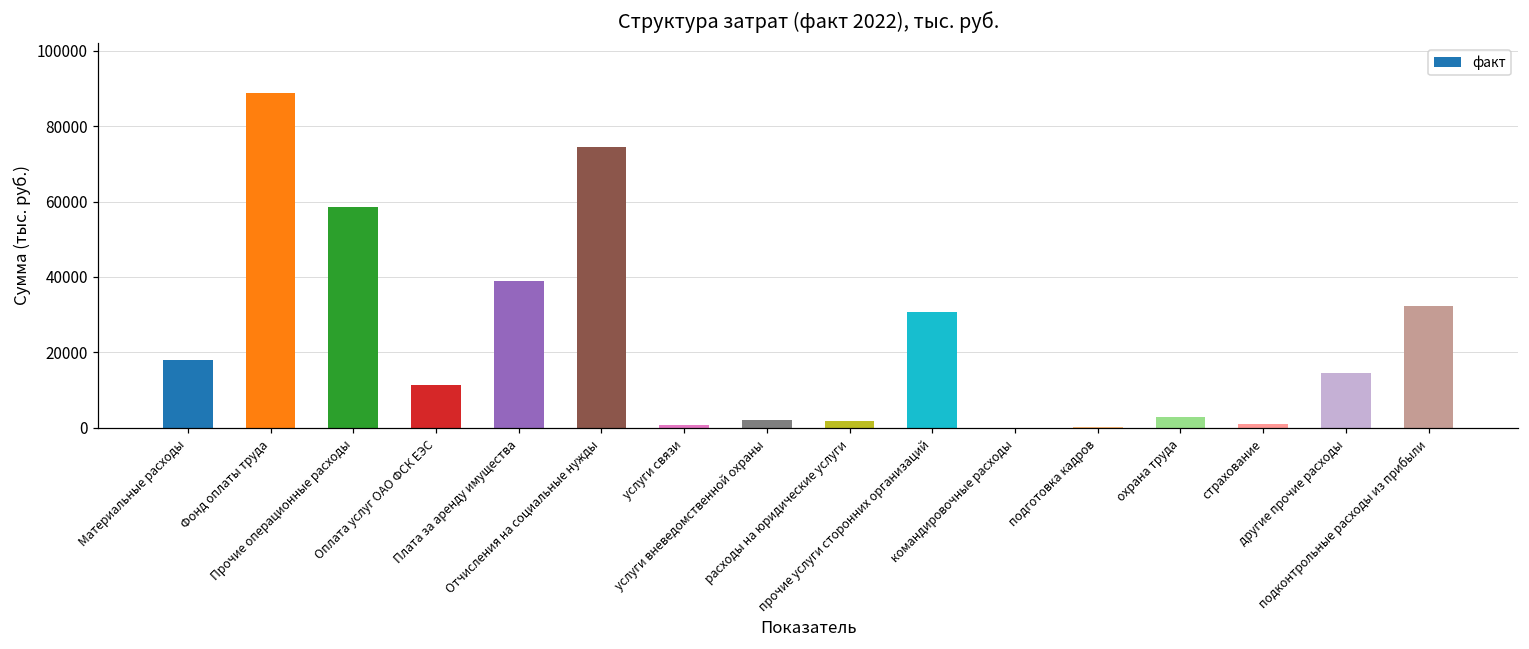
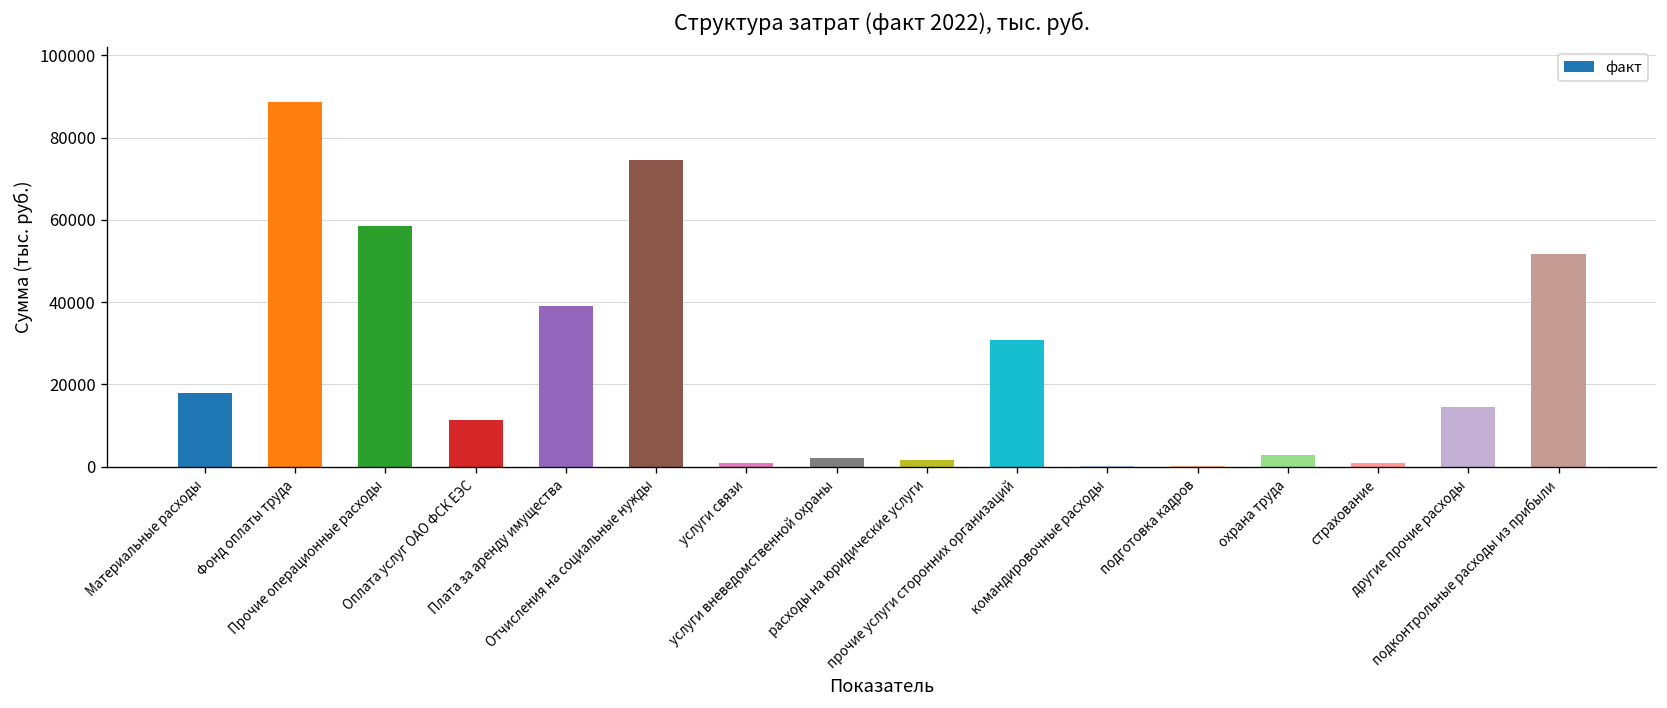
подконтрольные расходы из прибыли: 32000 -> 52000
